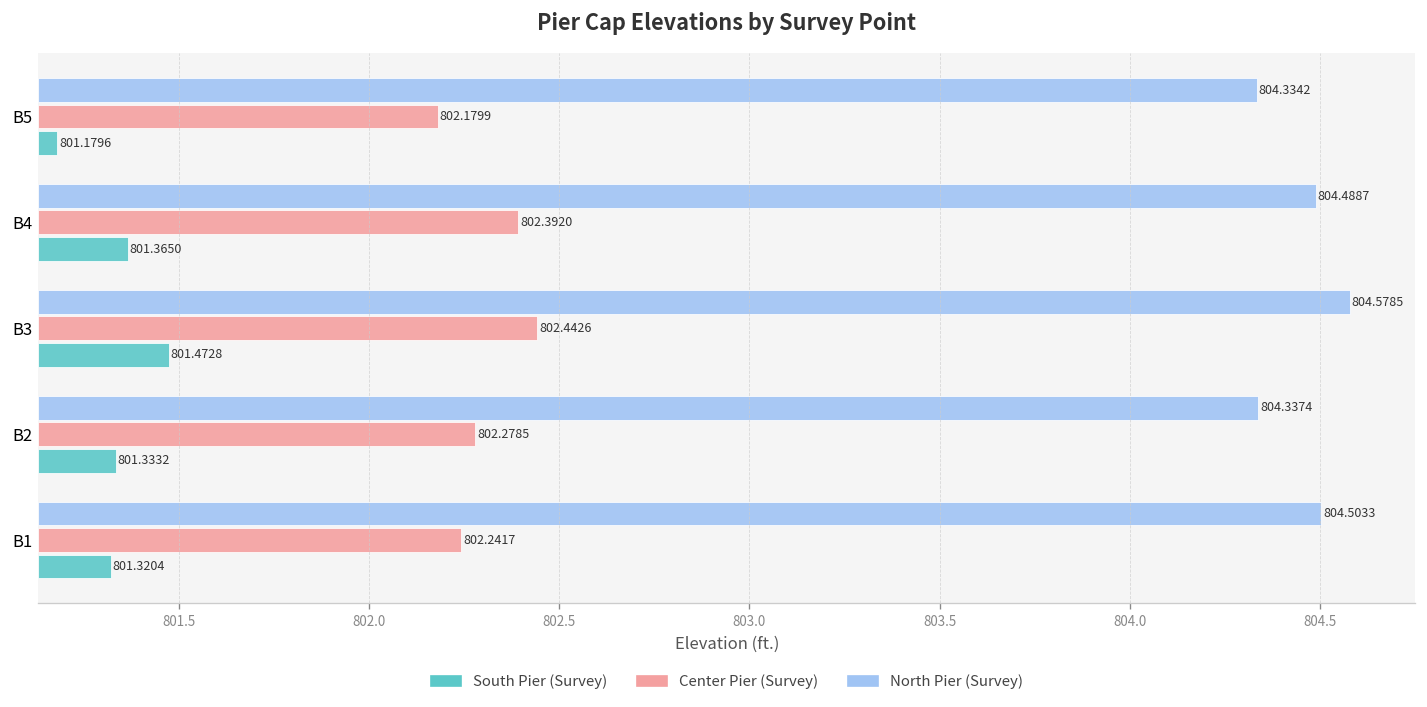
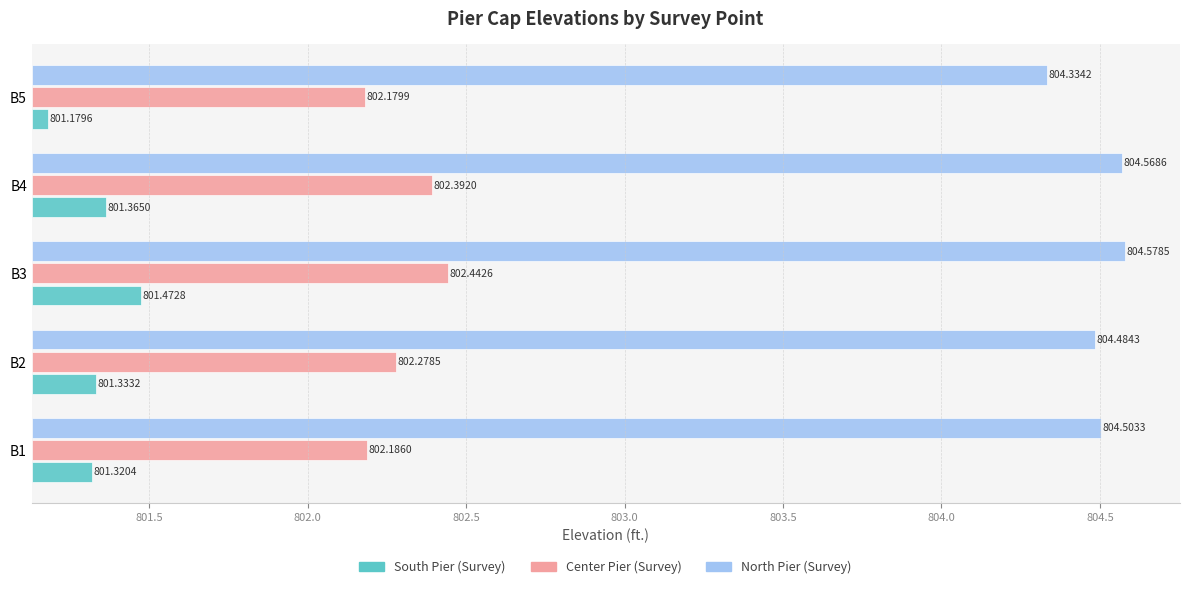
North Pier (Survey), B4: 804.4887 -> 804.5686
North Pier (Survey), B2: 804.3374 -> 804.4843
Center Pier (Survey), B1: 802.2417 -> 802.1860
